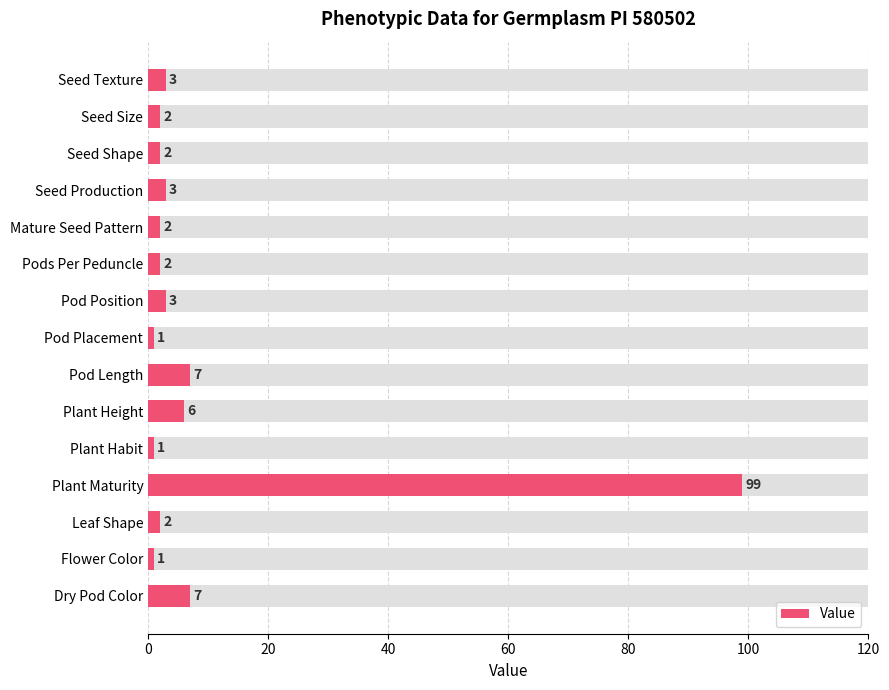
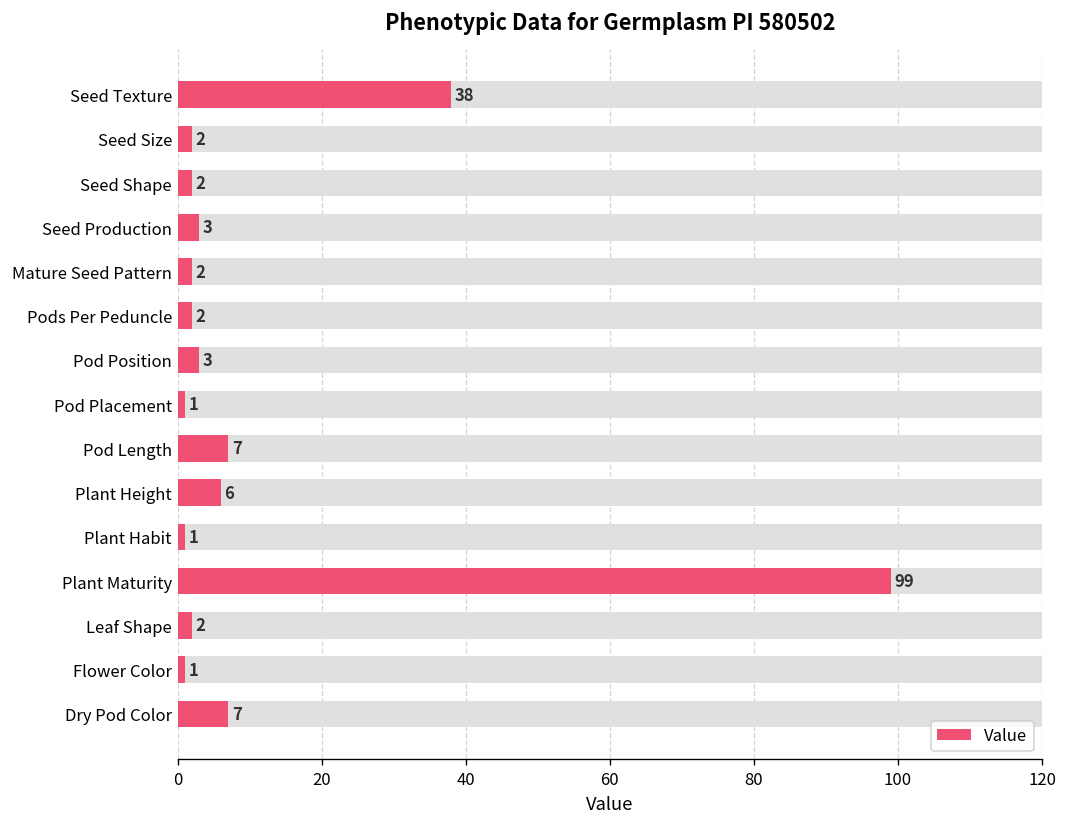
Value, Seed Texture: 3 -> 38
